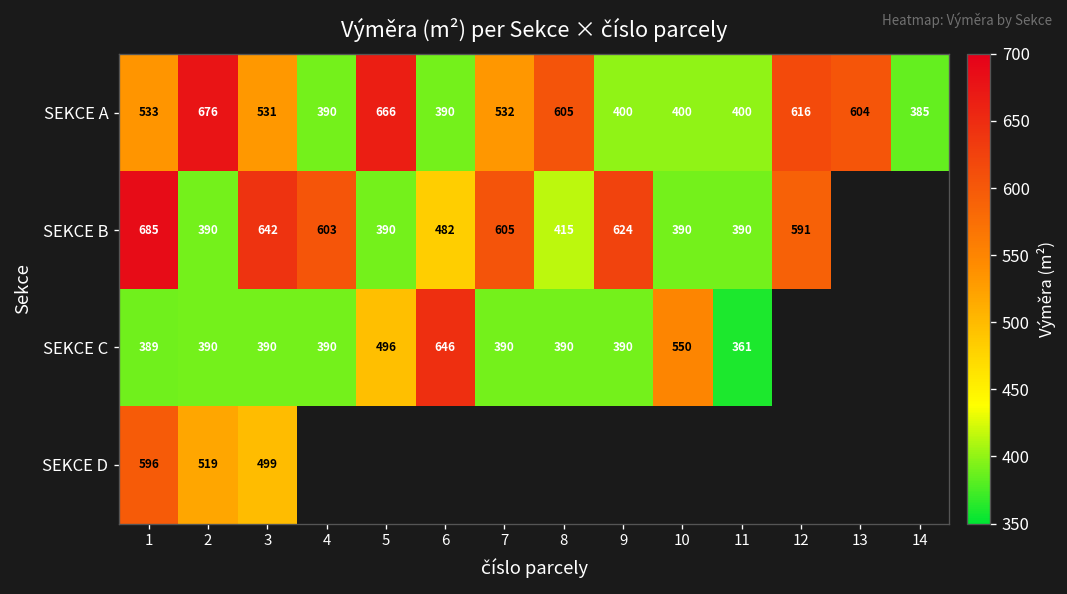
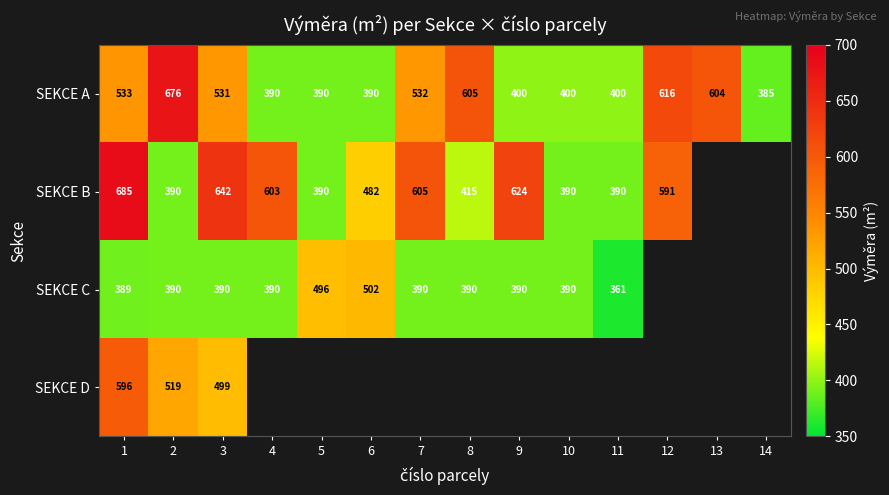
SEKCE A, 5: 666 -> 390
SEKCE C, 6: 646 -> 502
SEKCE C, 10: 550 -> 390
